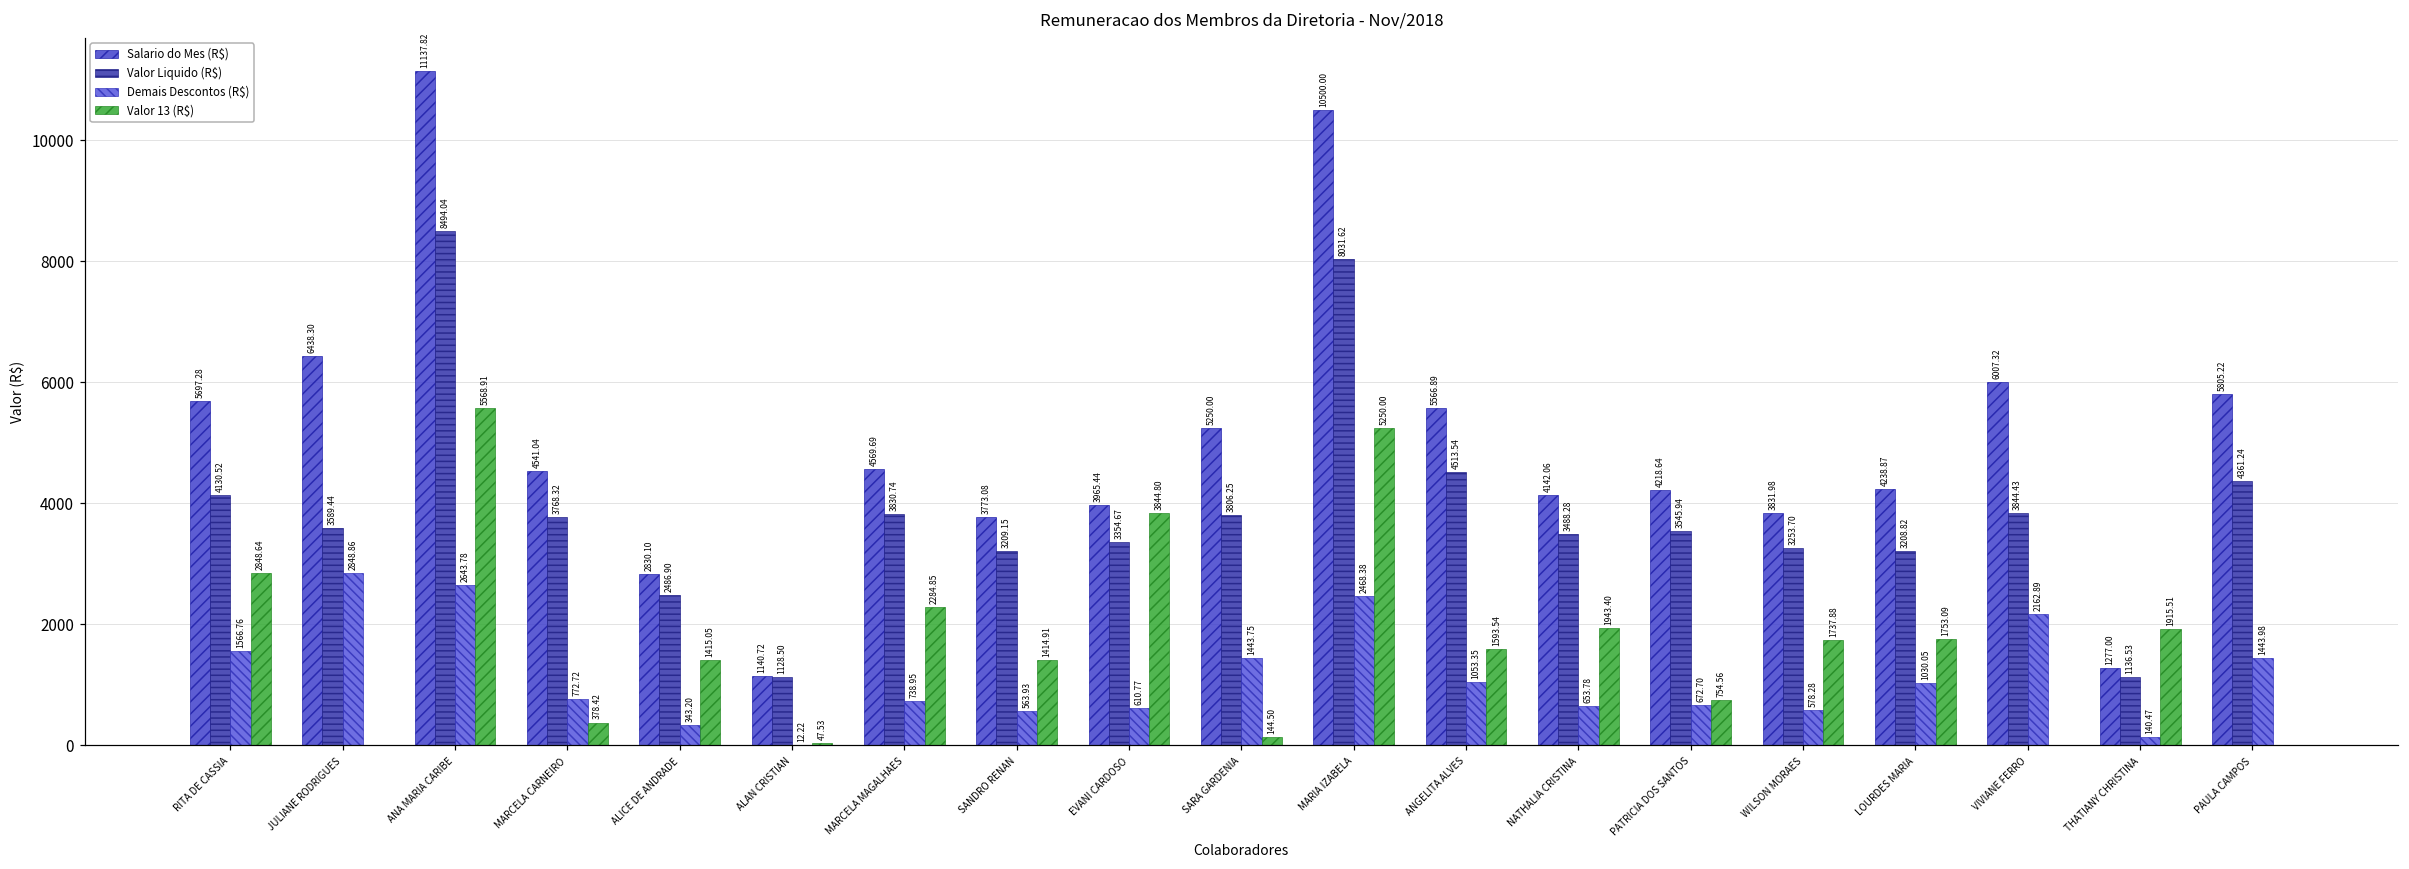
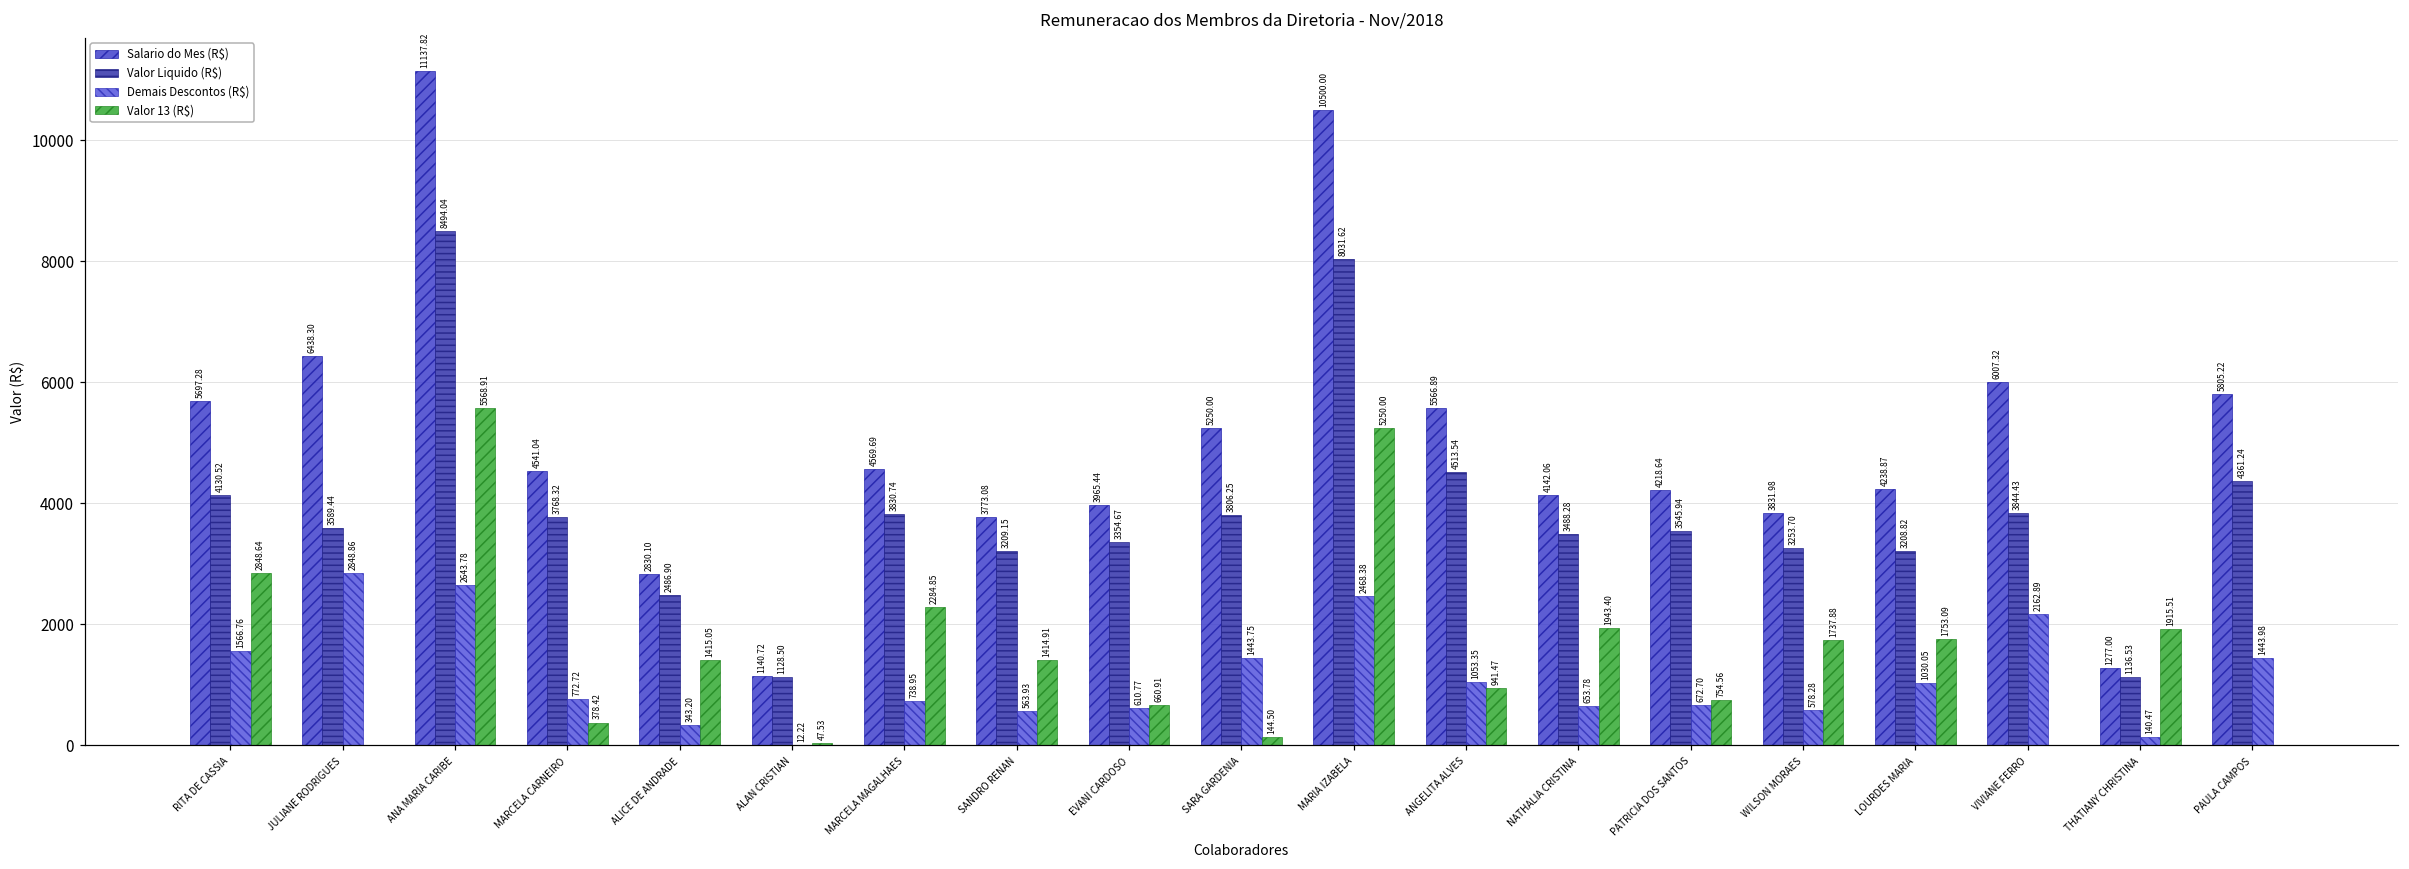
Valor 13 (R$), EVANI CARDOSO: 3844.80 -> 660.91
Valor 13 (R$), ANGELITA ALVES: 1593.54 -> 941.47
